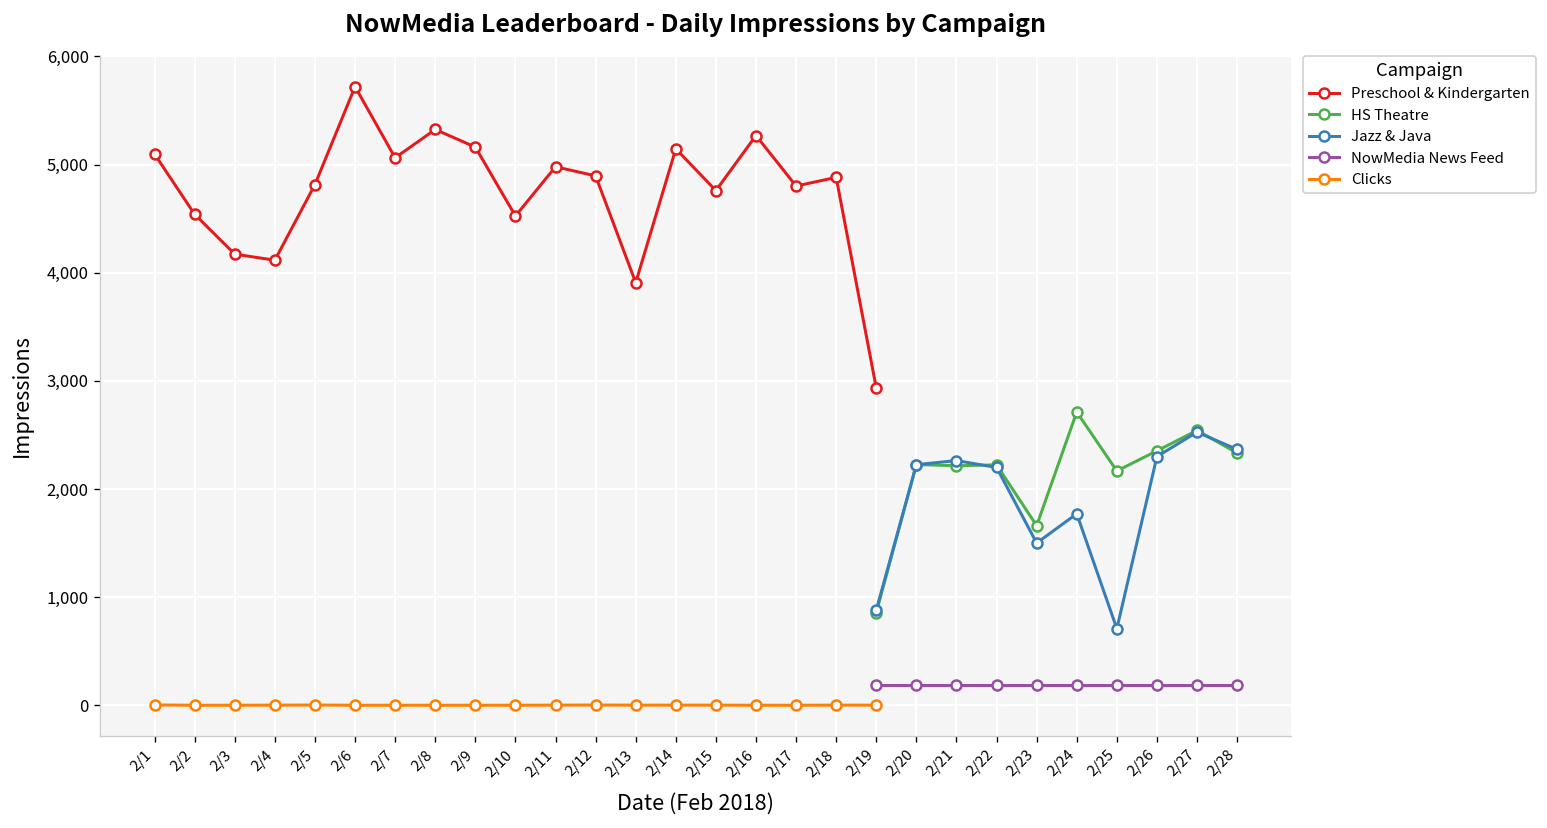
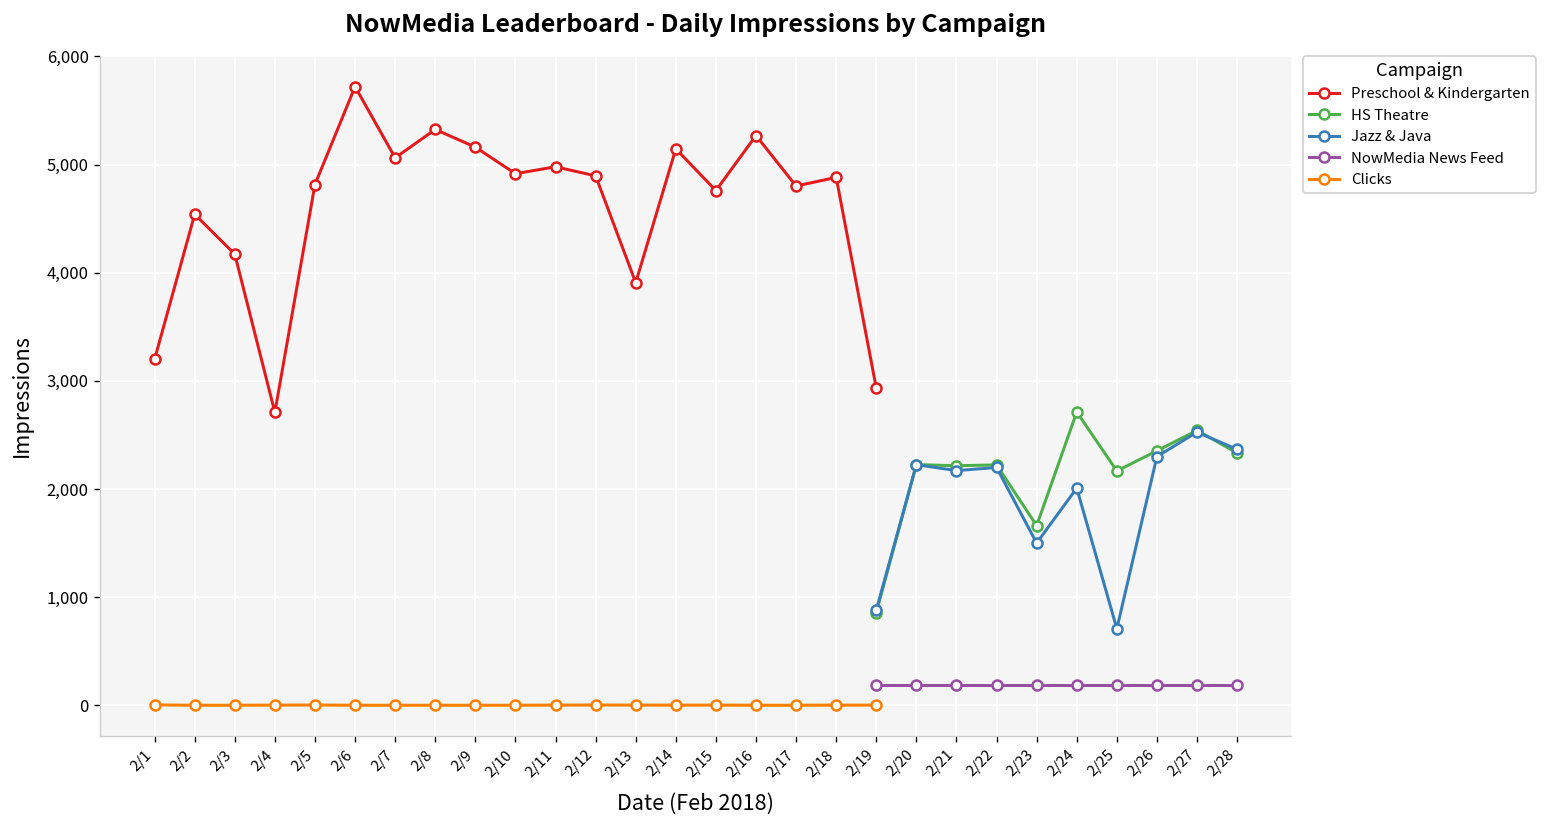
Preschool & Kindergarten, 2/1: 5,100 -> 3,200
Preschool & Kindergarten, 2/4: 4,100 -> 2,700
Preschool & Kindergarten, 2/10: 4,500 -> 4,900
Jazz & Java, 2/21: 2,300 -> 2,200
Jazz & Java, 2/24: 1,800 -> 2,000
